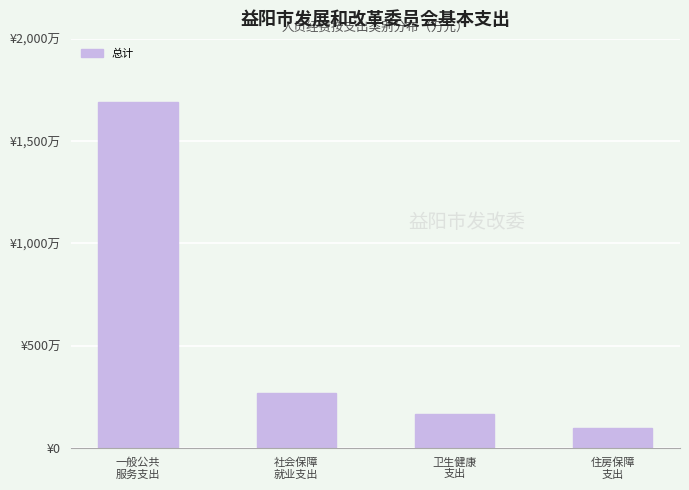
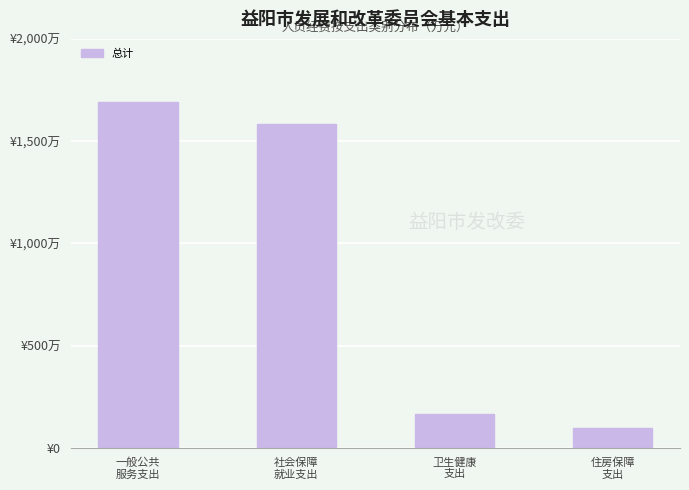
社会保障 就业支出: ¥270万 -> ¥1,580万
